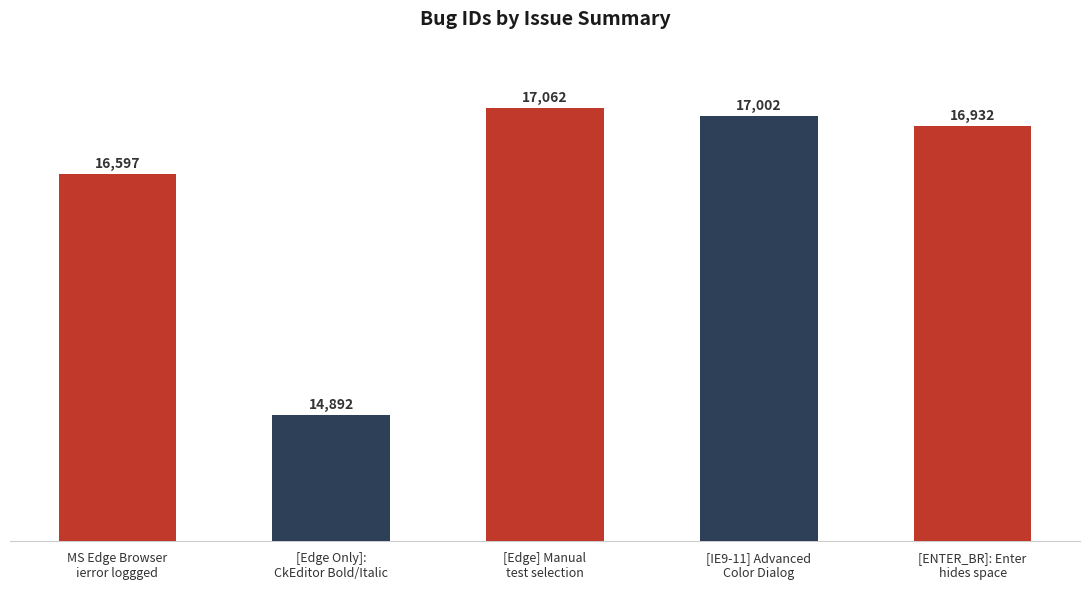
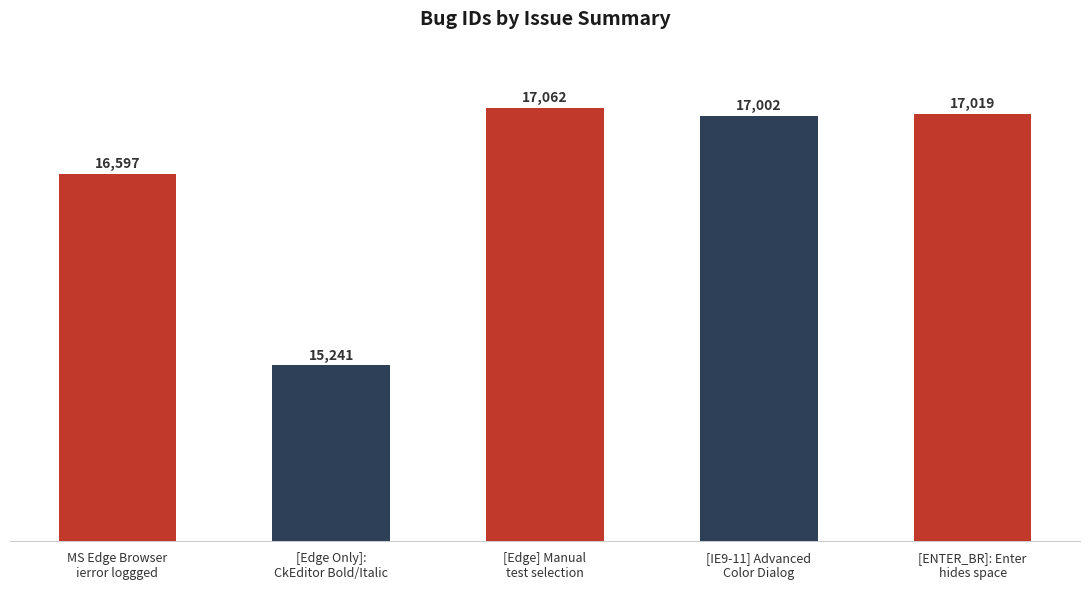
[Edge Only]: CkEditor Bold/Italic: 14,892 -> 15,241
[ENTER_BR]: Enter hides space: 16,932 -> 17,019
